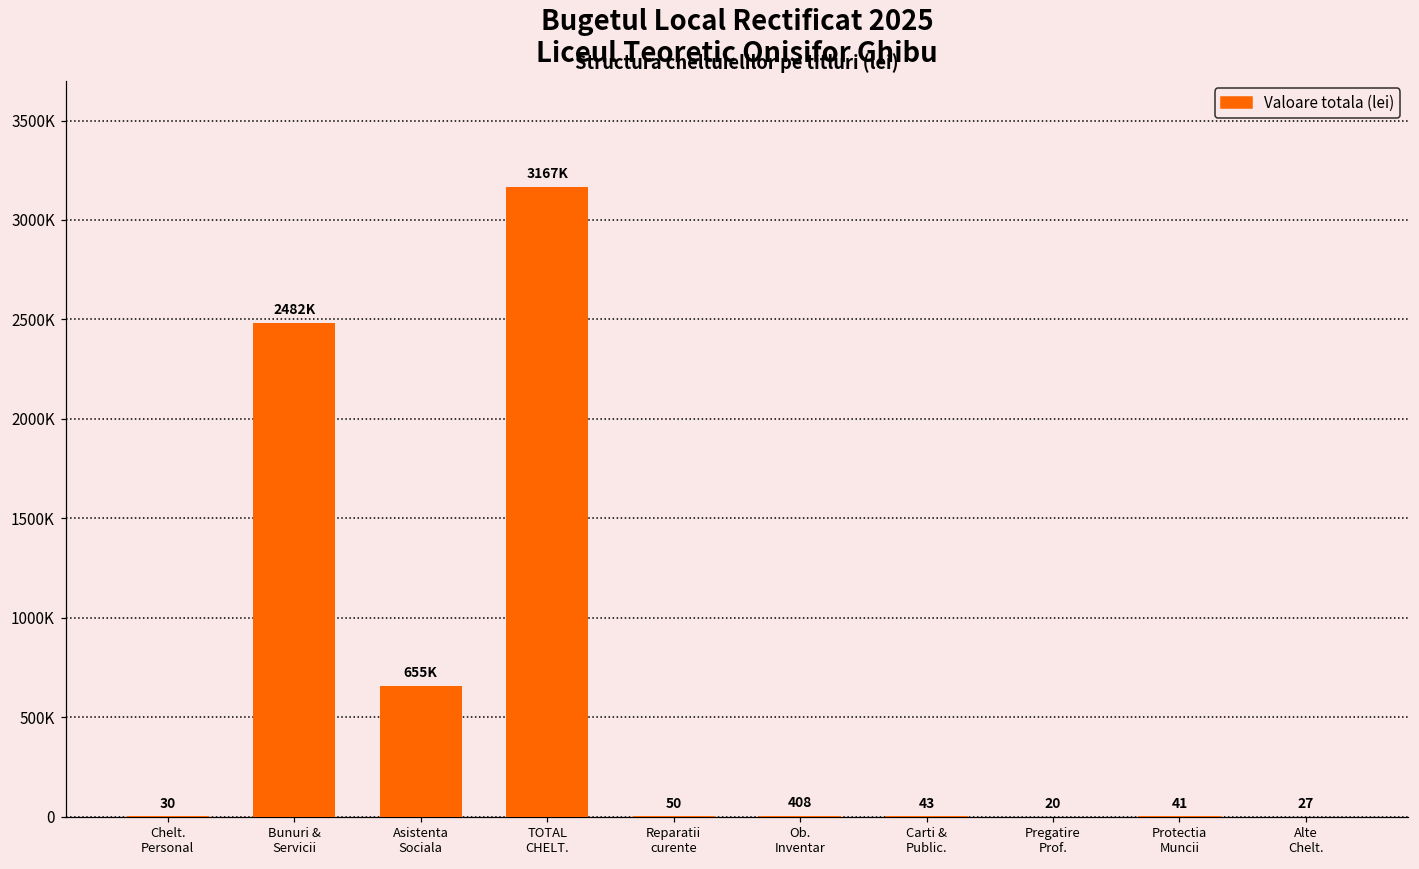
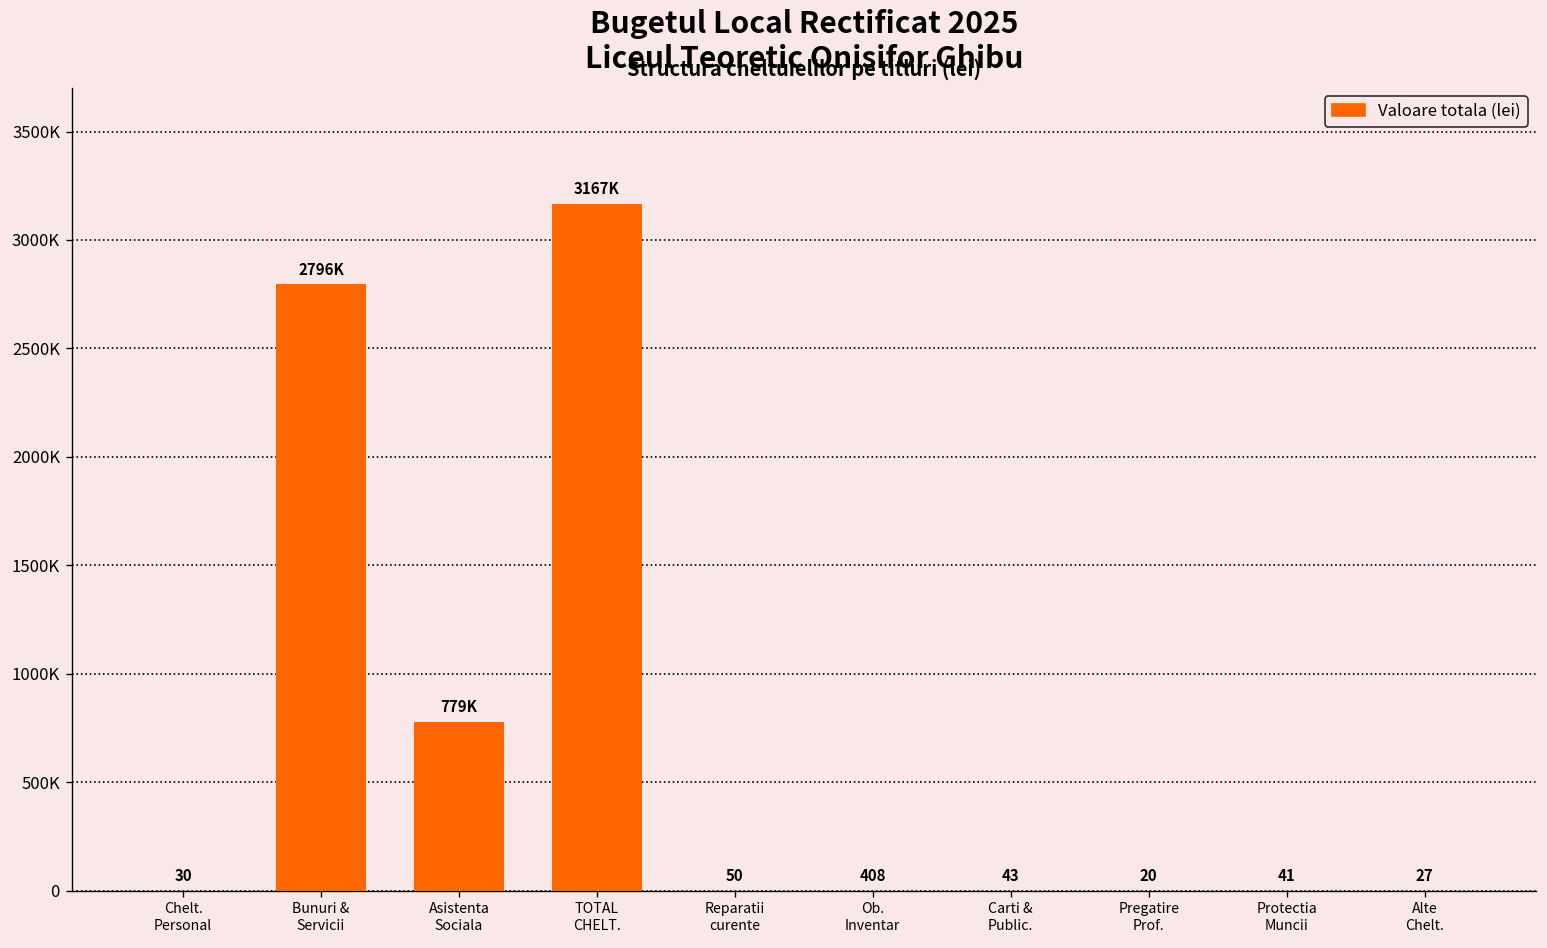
Bunuri & Servicii: 2482K -> 2796K
Asistenta Sociala: 655K -> 779K
